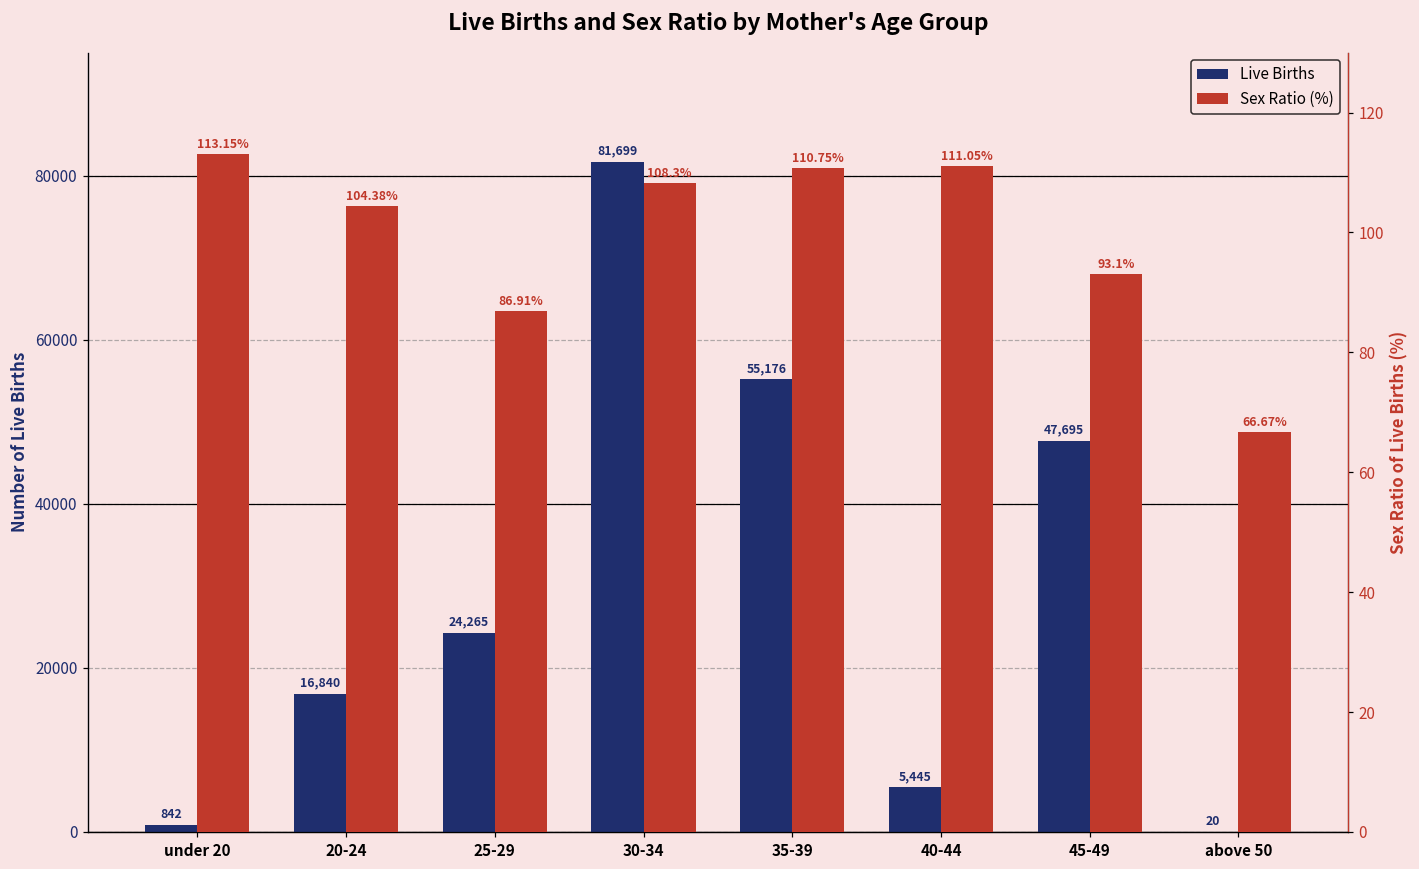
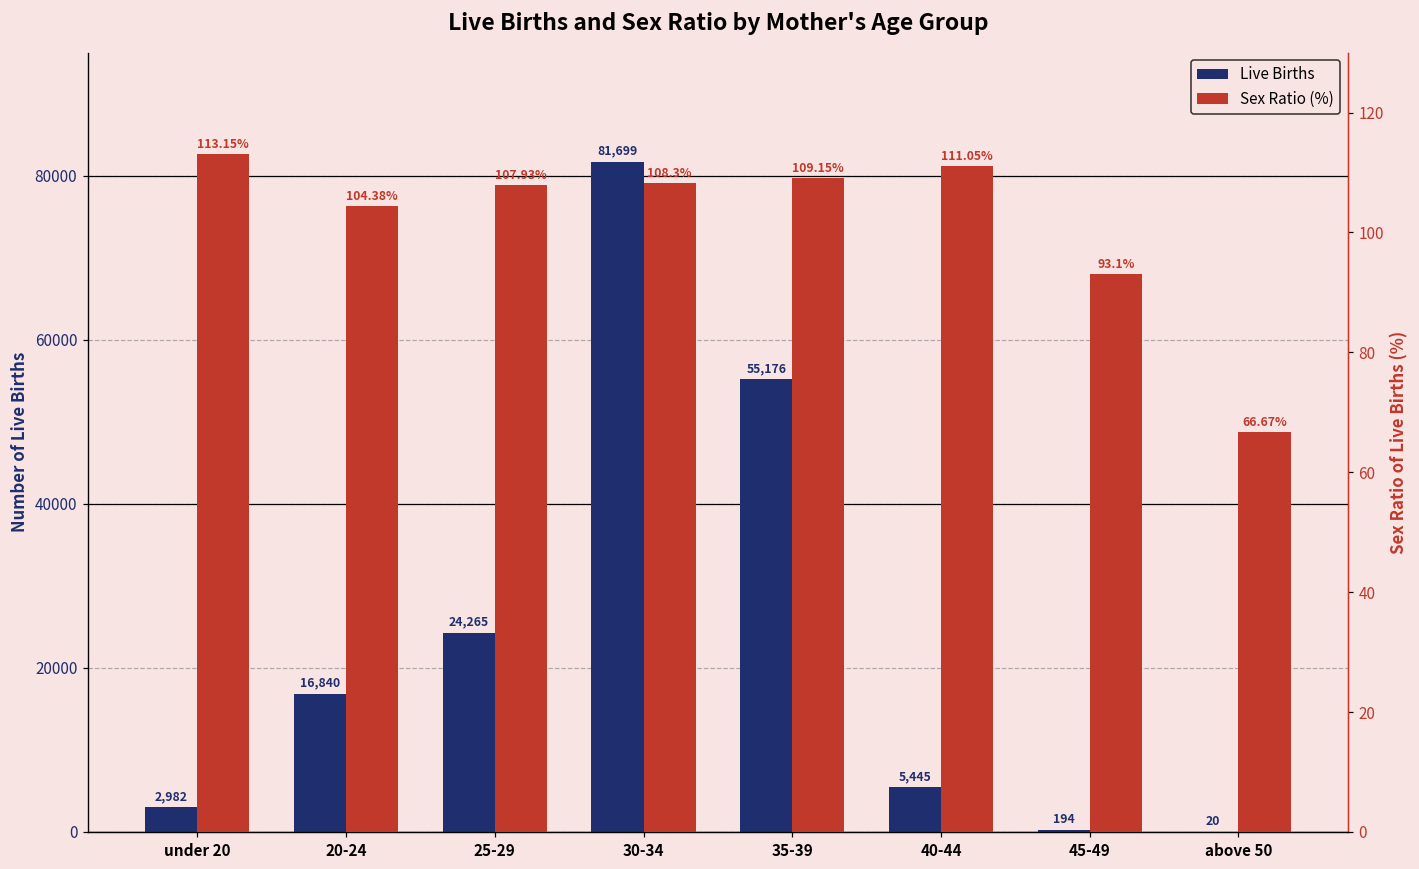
Live Births, under 20: 842 -> 2,982
Live Births, 45-49: 47,695 -> 194
Sex Ratio (%), 25-29: 86.91% -> 107.93%
Sex Ratio (%), 35-39: 110.75% -> 109.15%
